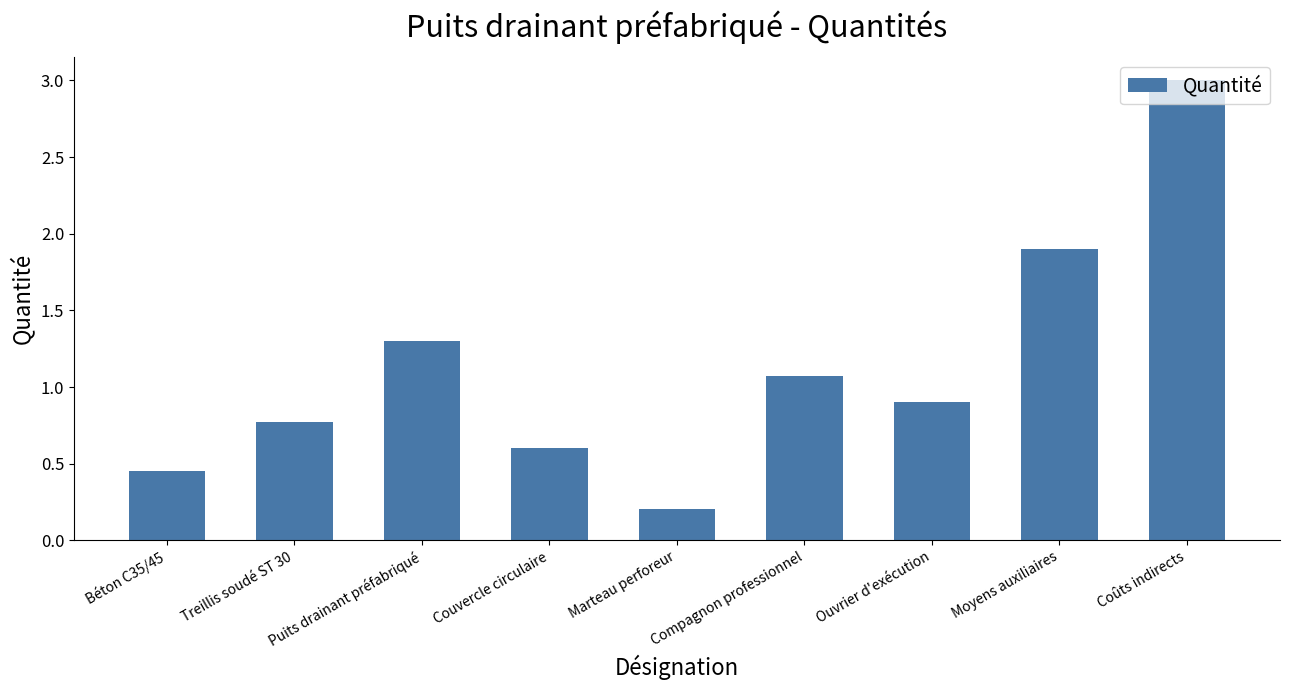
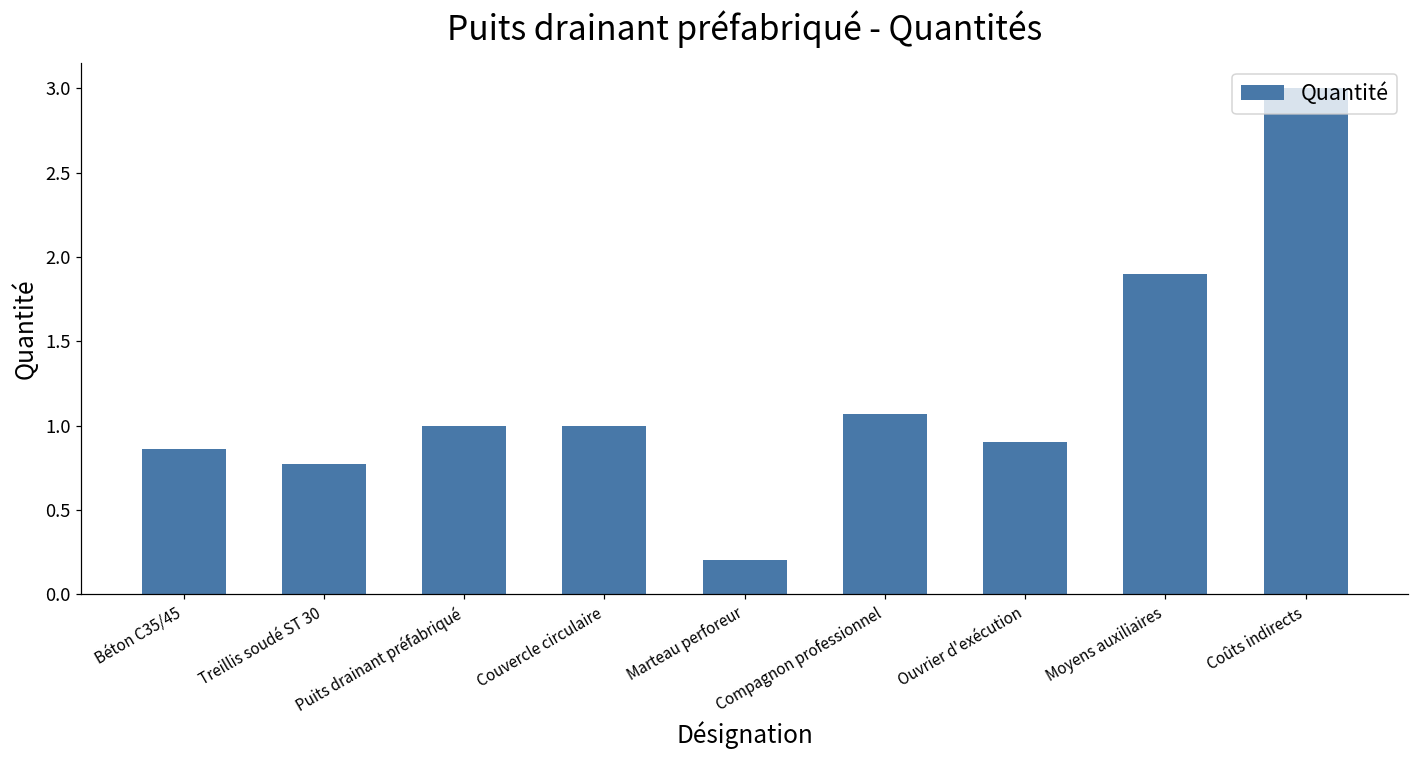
Béton C35/45: 0.45 -> 0.86
Puits drainant préfabriqué: 1.3 -> 1.0
Couvercle circulaire: 0.6 -> 1.0
